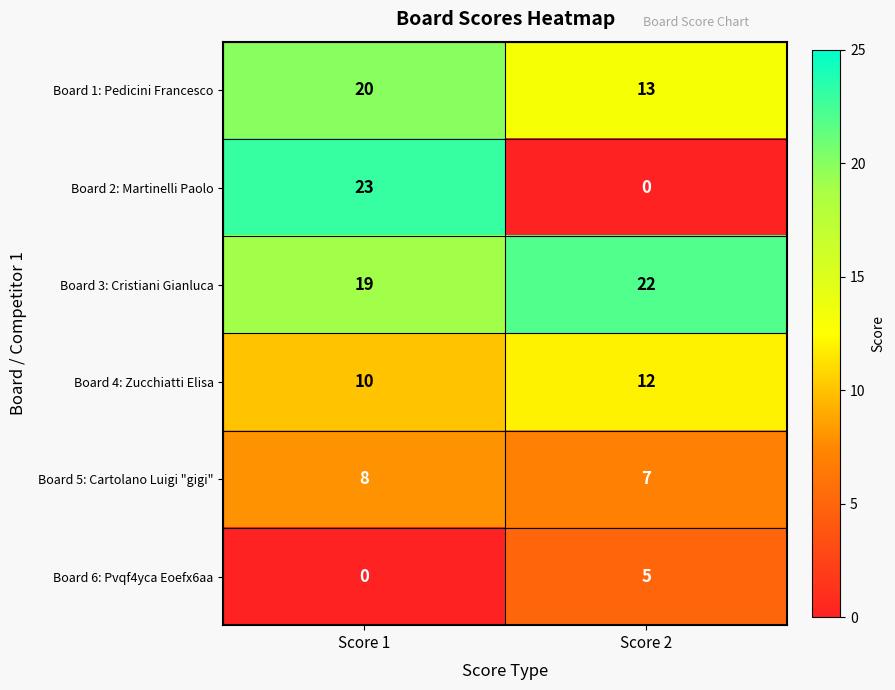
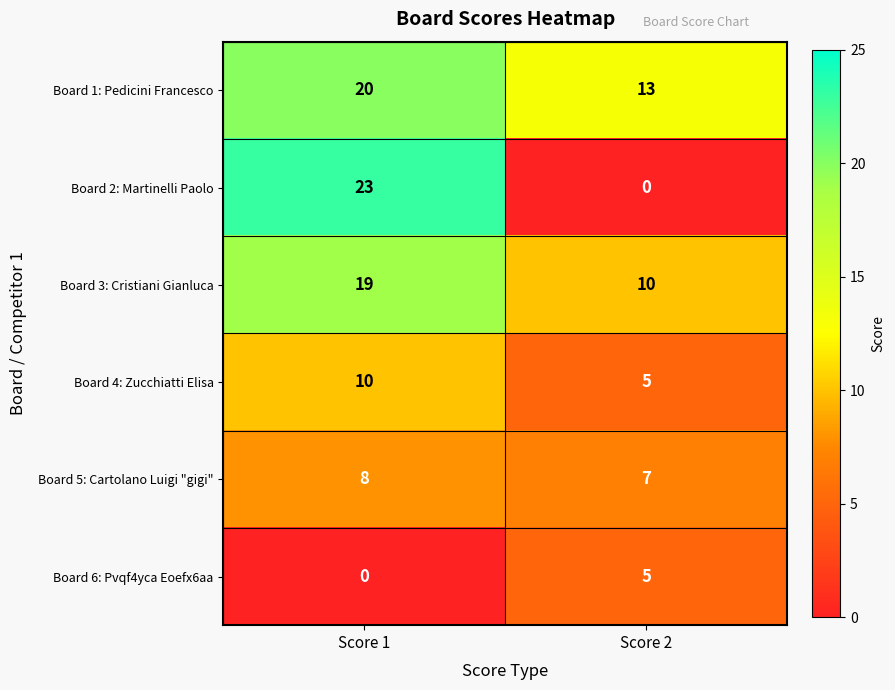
Board 3: Cristiani Gianluca, Score 2: 22 -> 10
Board 4: Zucchiatti Elisa, Score 2: 12 -> 5
